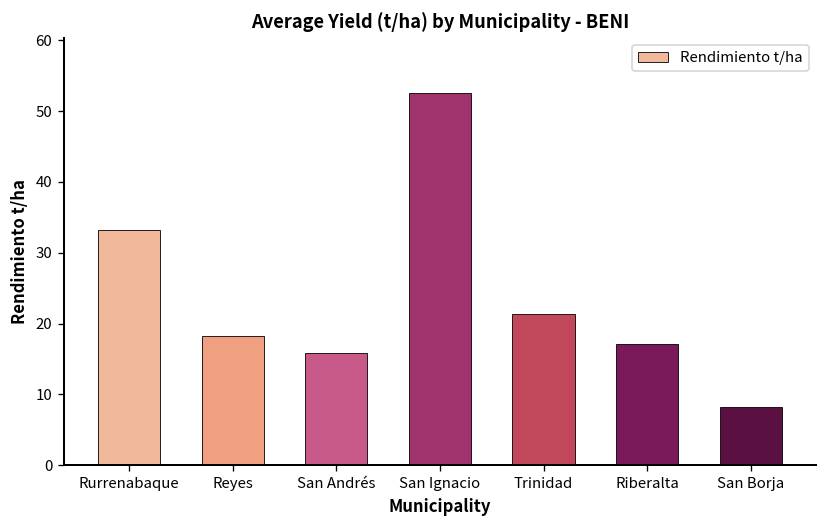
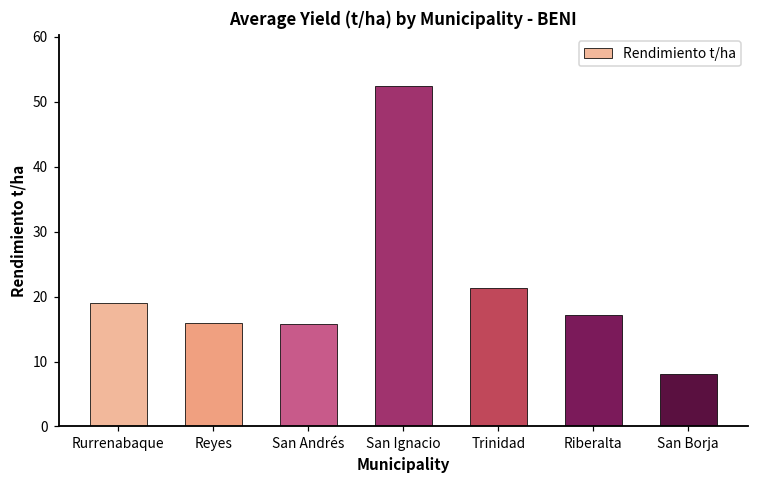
Rurrenabaque: 33 -> 19
Reyes: 18 -> 16
